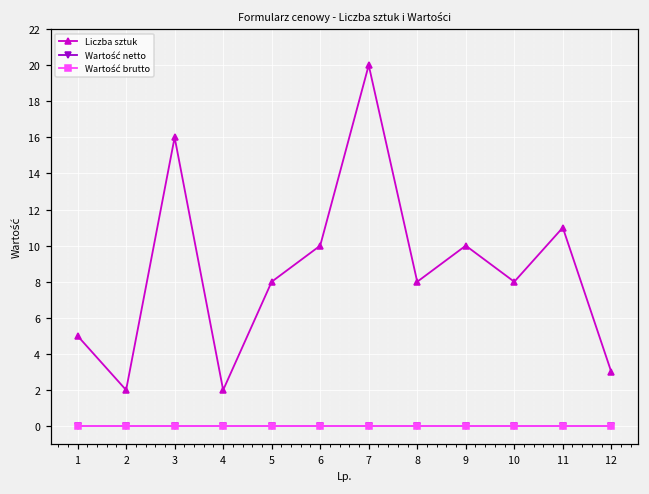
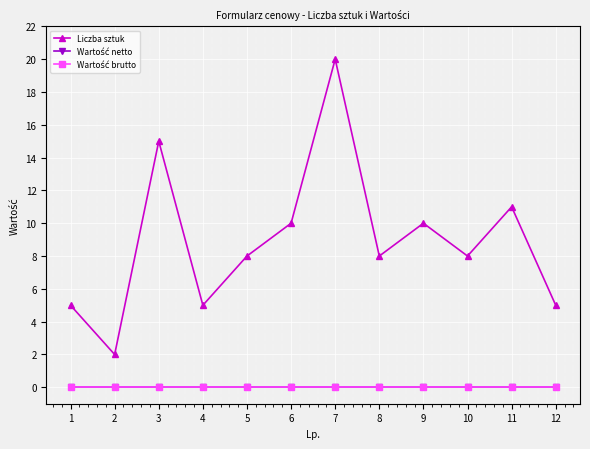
Liczba sztuk, 3: 16 -> 15
Liczba sztuk, 4: 2 -> 5
Liczba sztuk, 12: 3 -> 5
